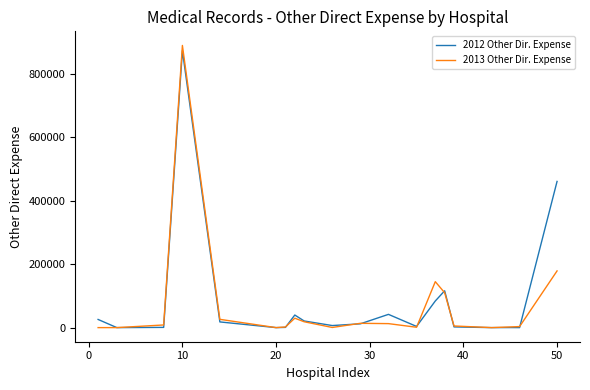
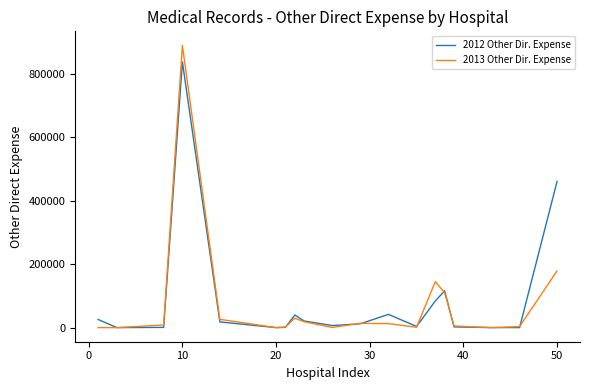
2012 Other Dir. Expense, 10: 870000 -> 840000
